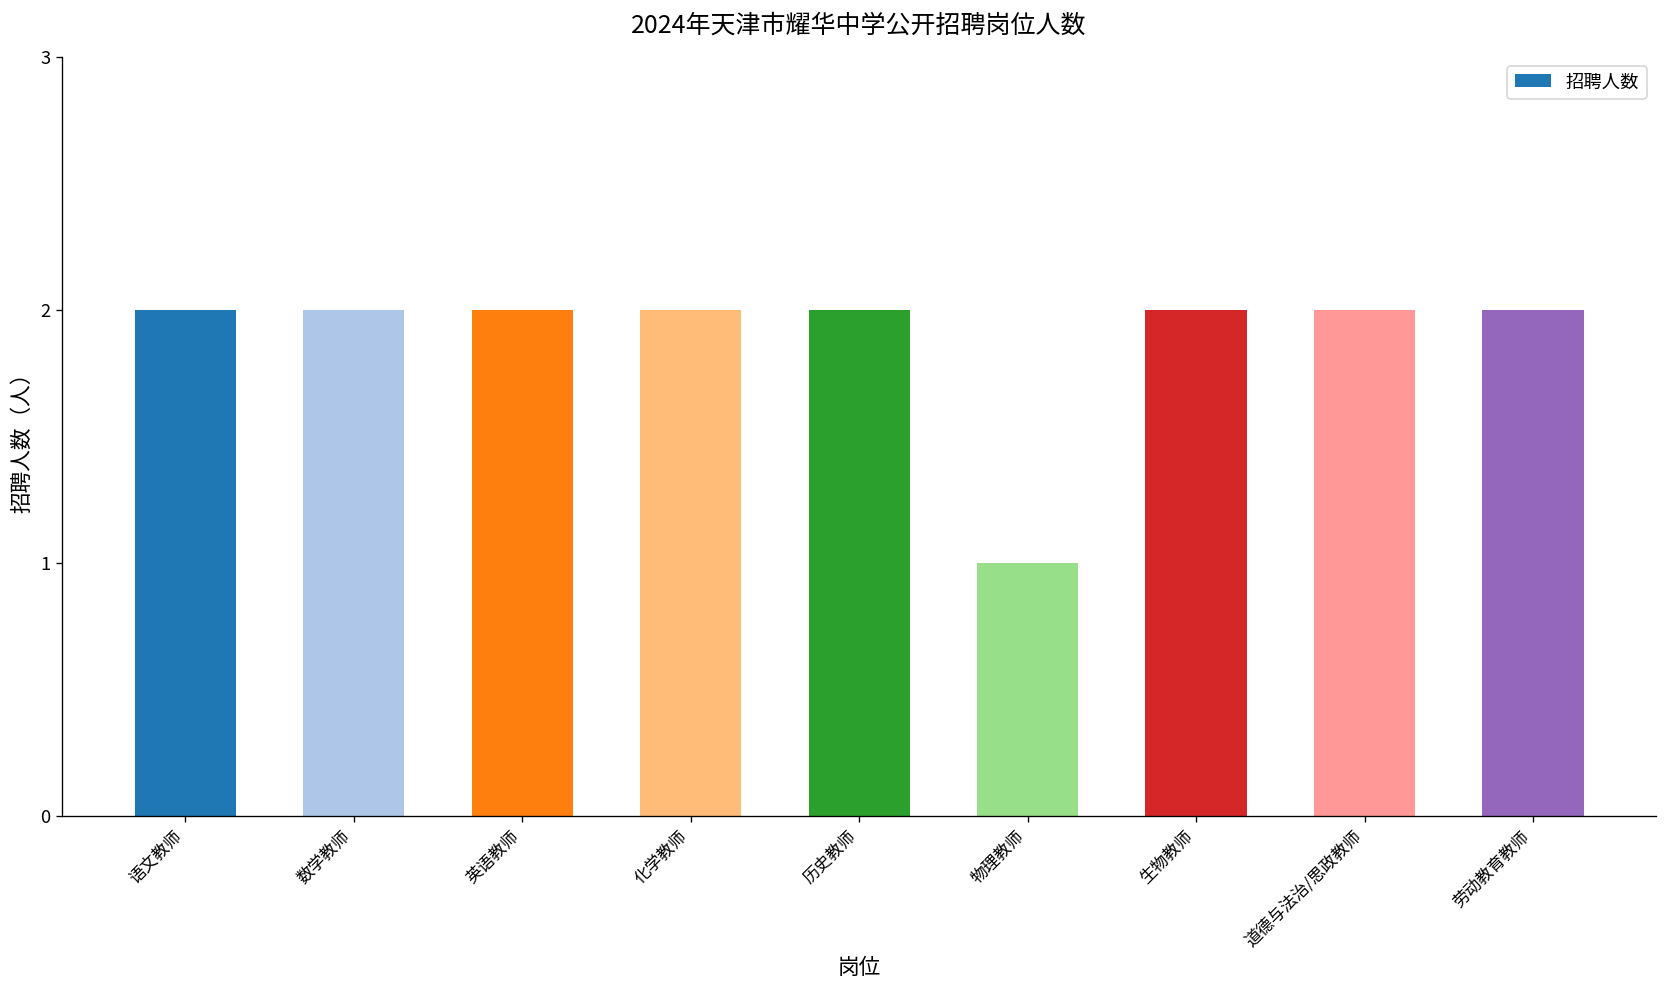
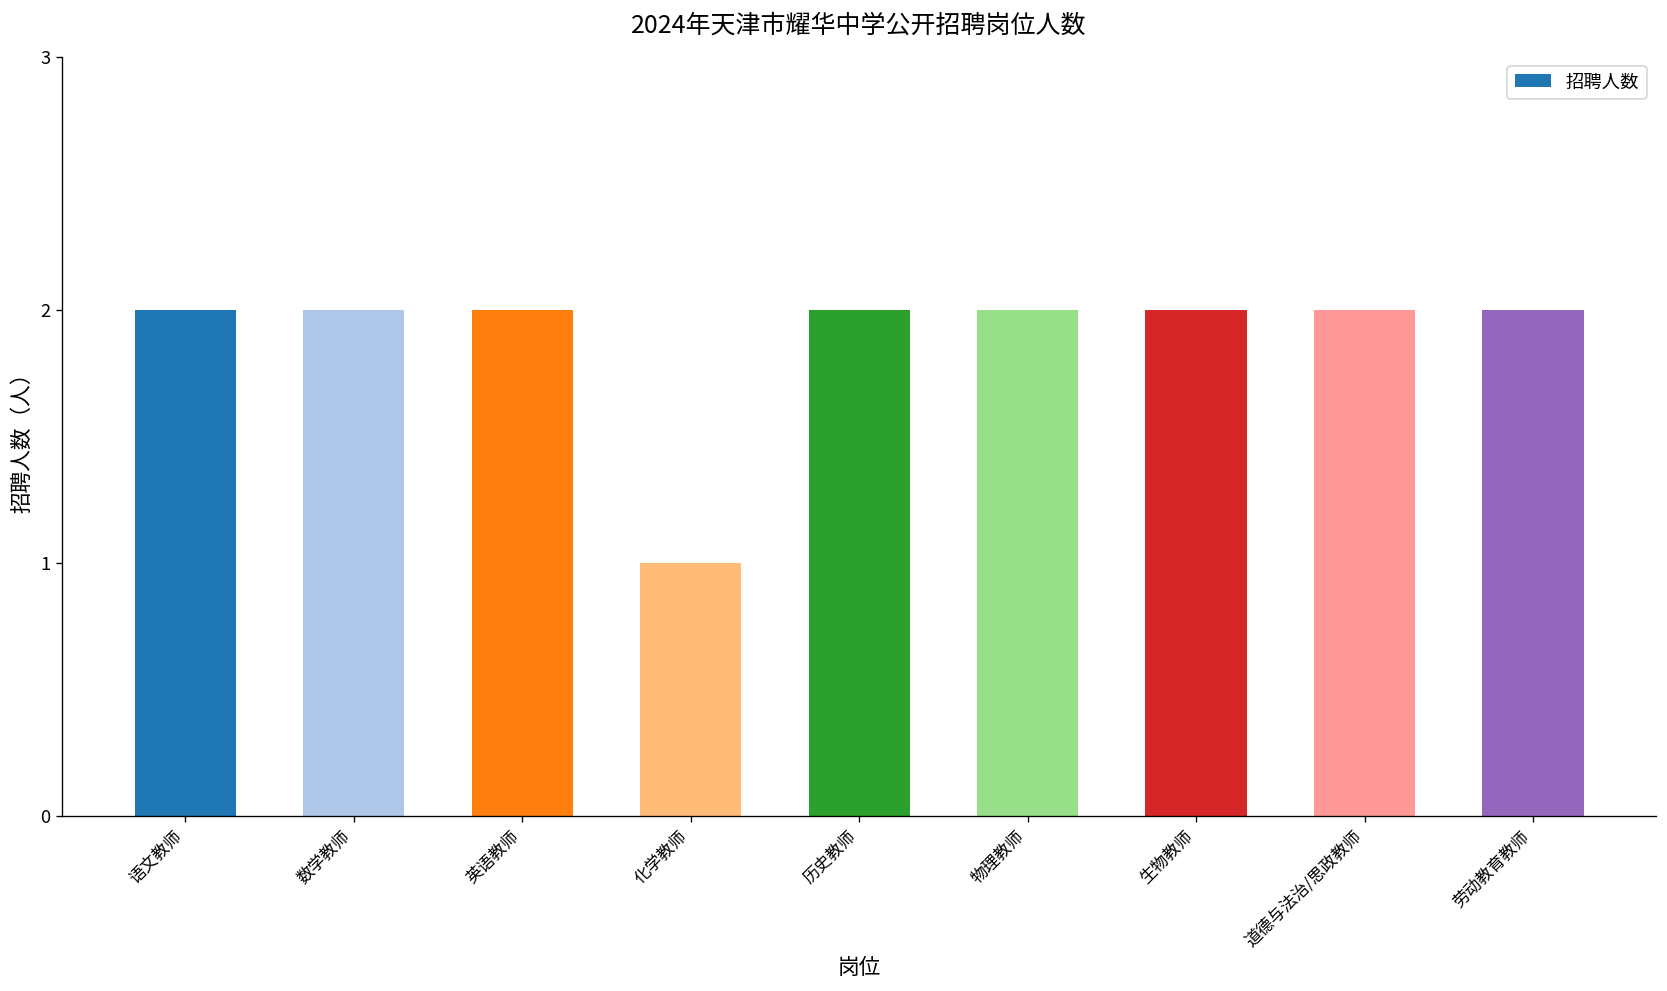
化学教师: 2 -> 1
物理教师: 1 -> 2
